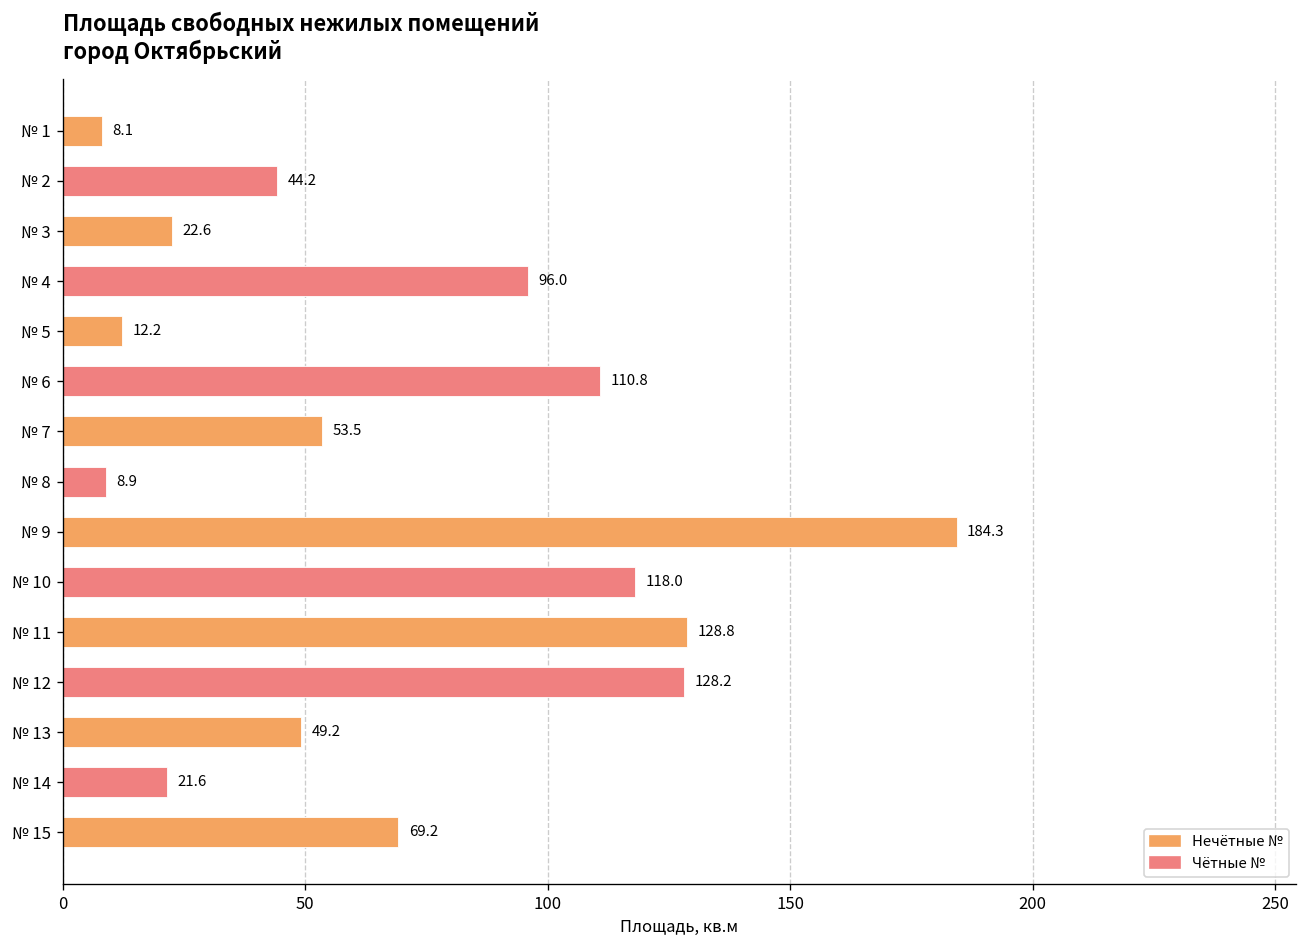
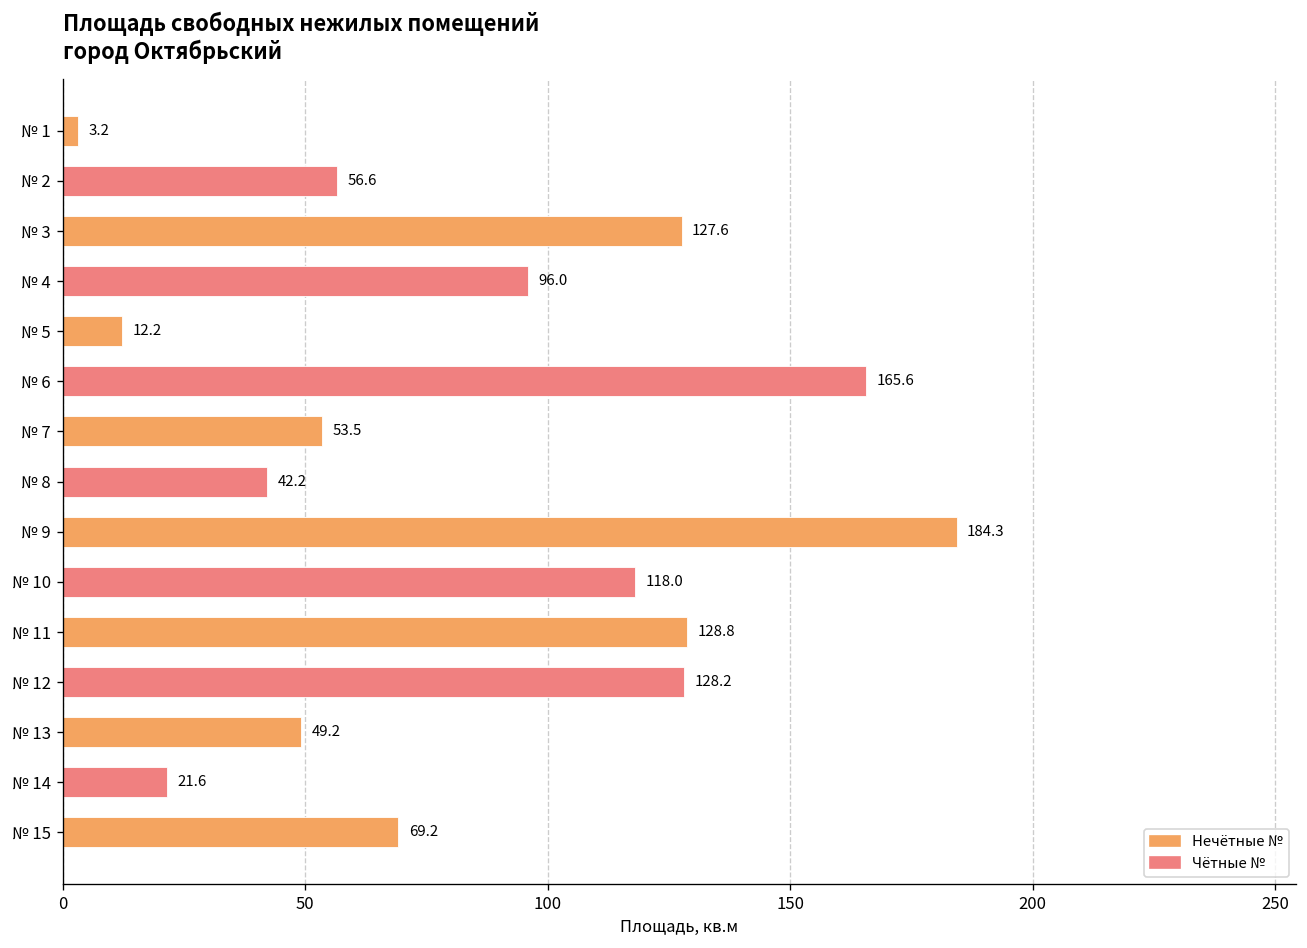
№ 1: 8.1 -> 3.2
№ 2: 44.2 -> 56.6
№ 3: 22.6 -> 127.6
№ 6: 110.8 -> 165.6
№ 8: 8.9 -> 42.2
